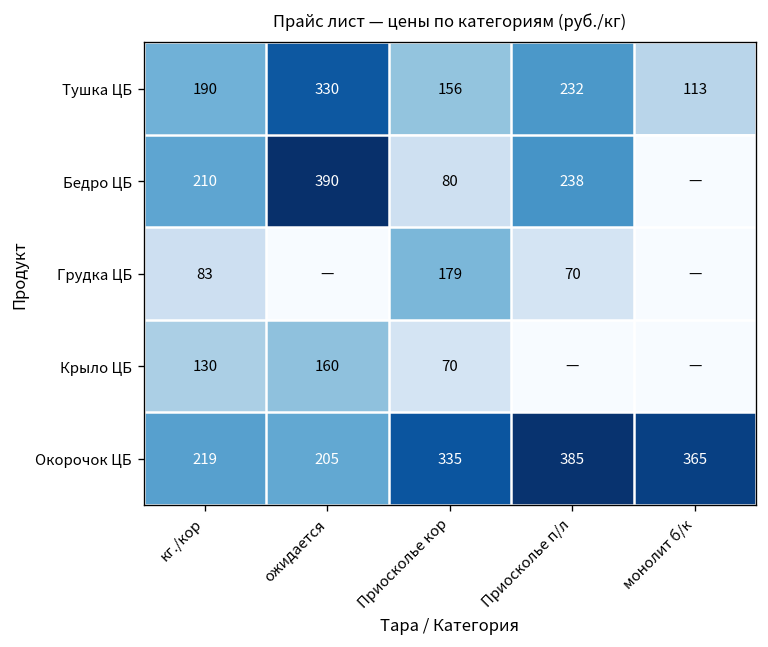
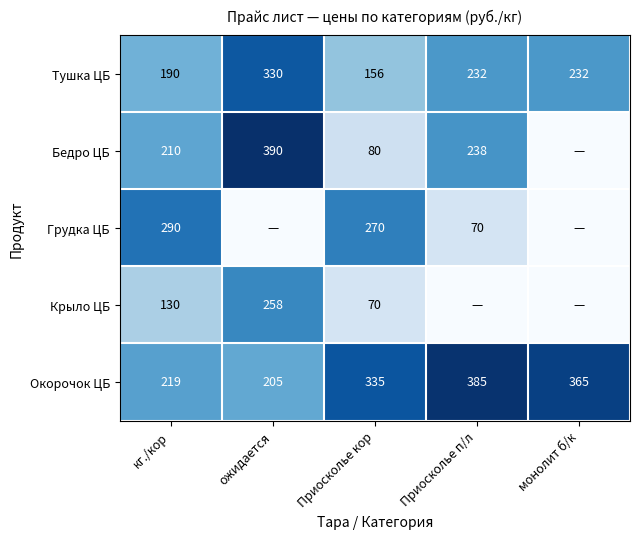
Тушка ЦБ, монолит б/к: 113 -> 232
Грудка ЦБ, кг./кор: 83 -> 290
Грудка ЦБ, Приосколье кор: 179 -> 270
Крыло ЦБ, ожидается: 160 -> 258
